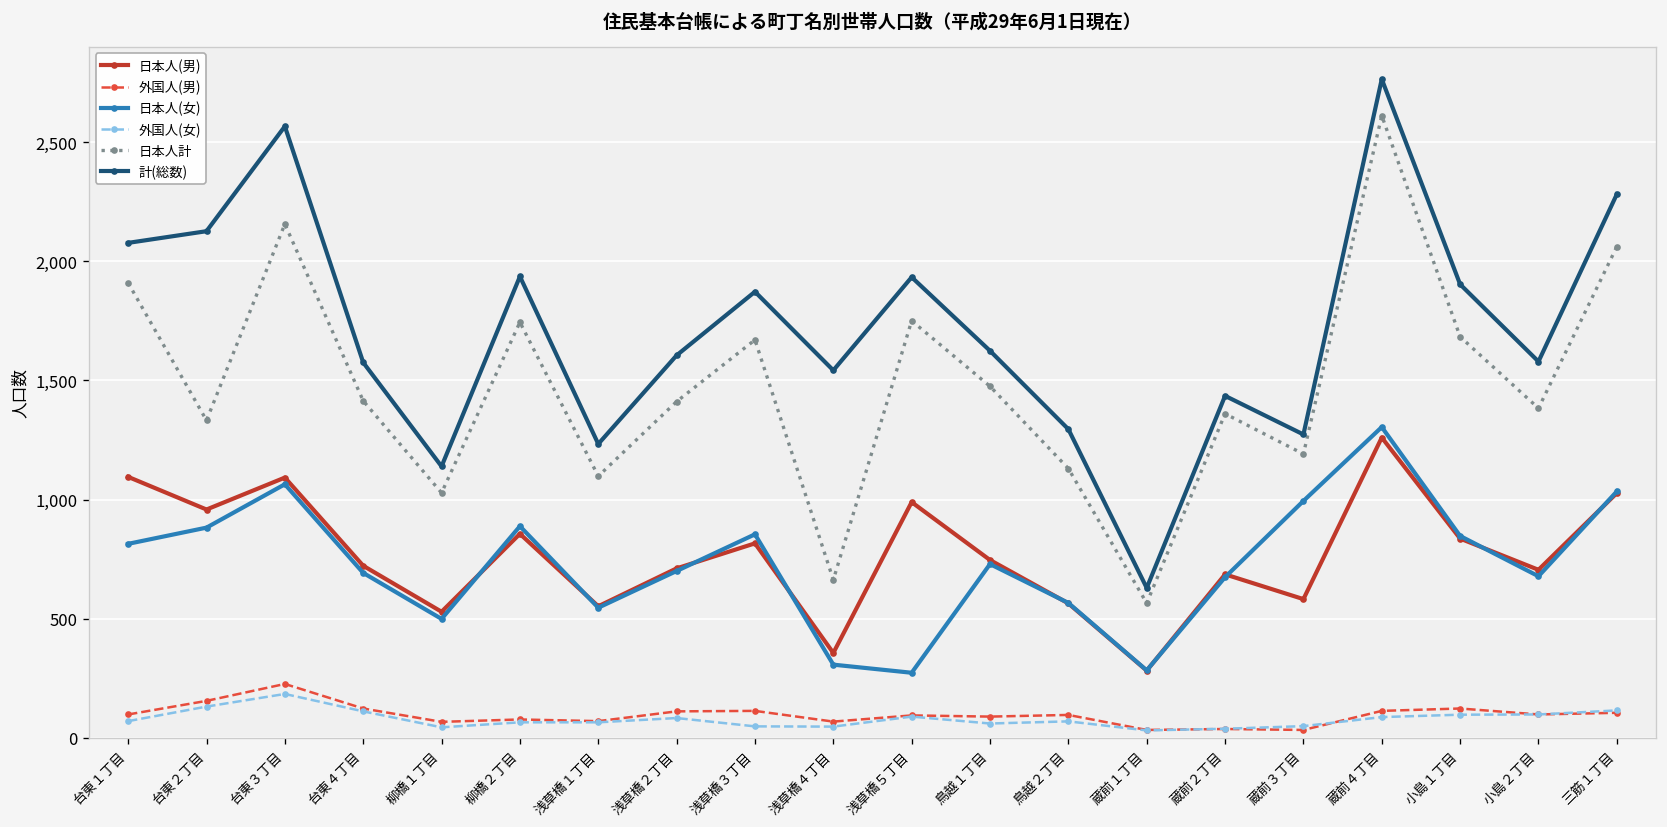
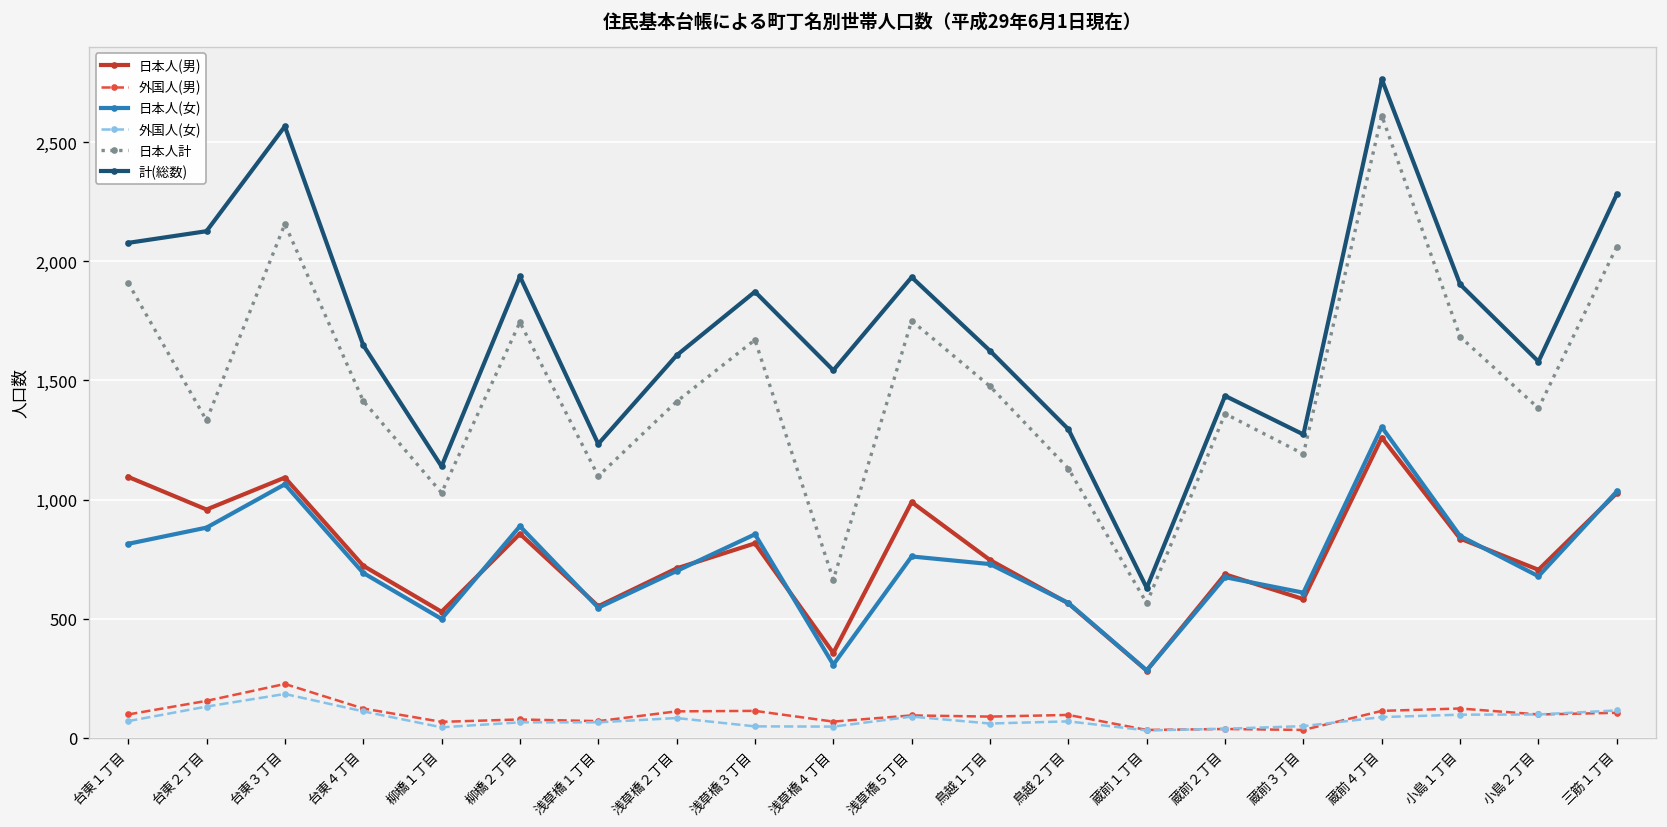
計(総数), 台東４丁目: 1,580 -> 1,650
日本人(女), 浅草橋５丁目: 270 -> 760
日本人(女), 蔵前３丁目: 990 -> 610
